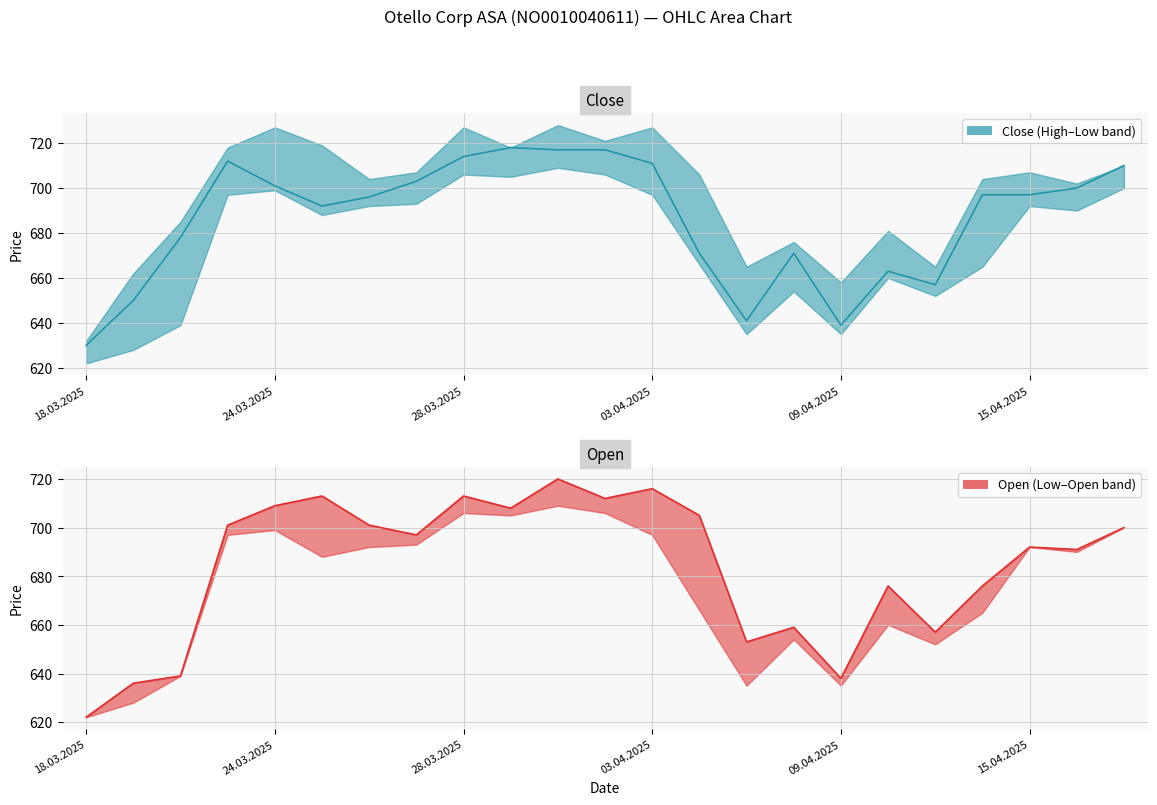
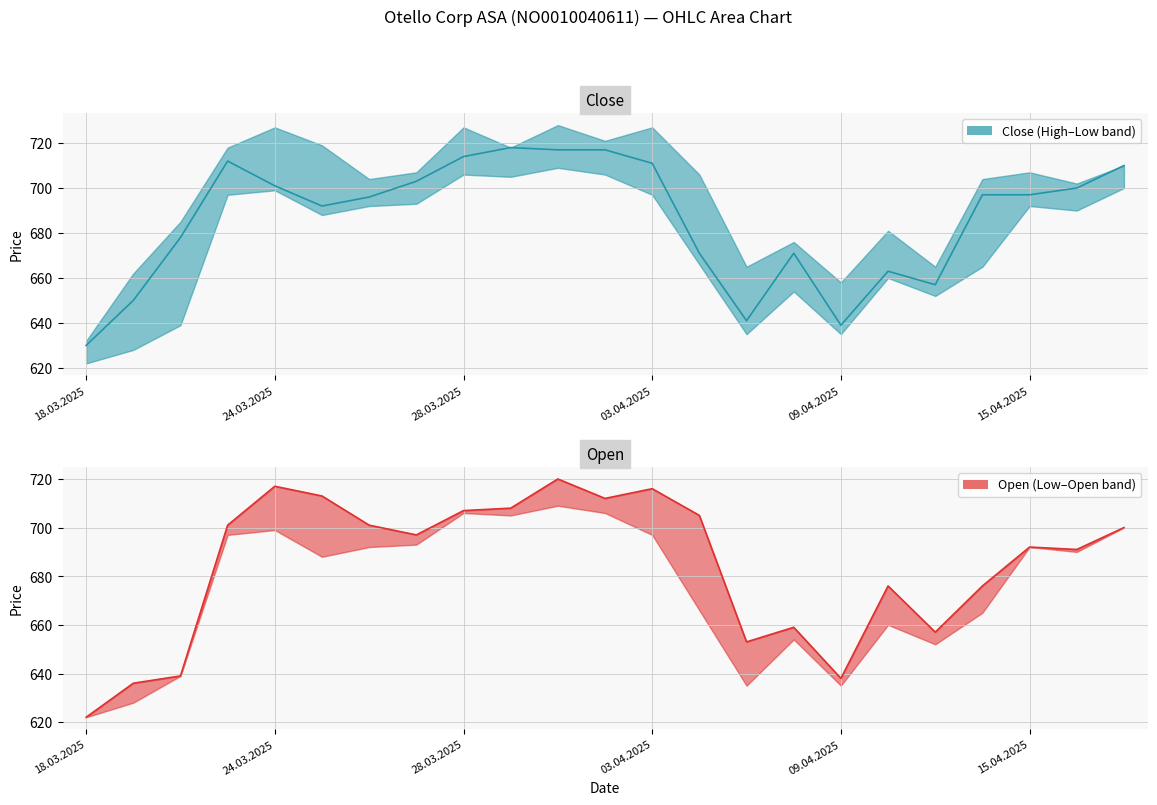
Open, 24.03.2025: 709 -> 717
Open, 28.03.2025: 713 -> 707
